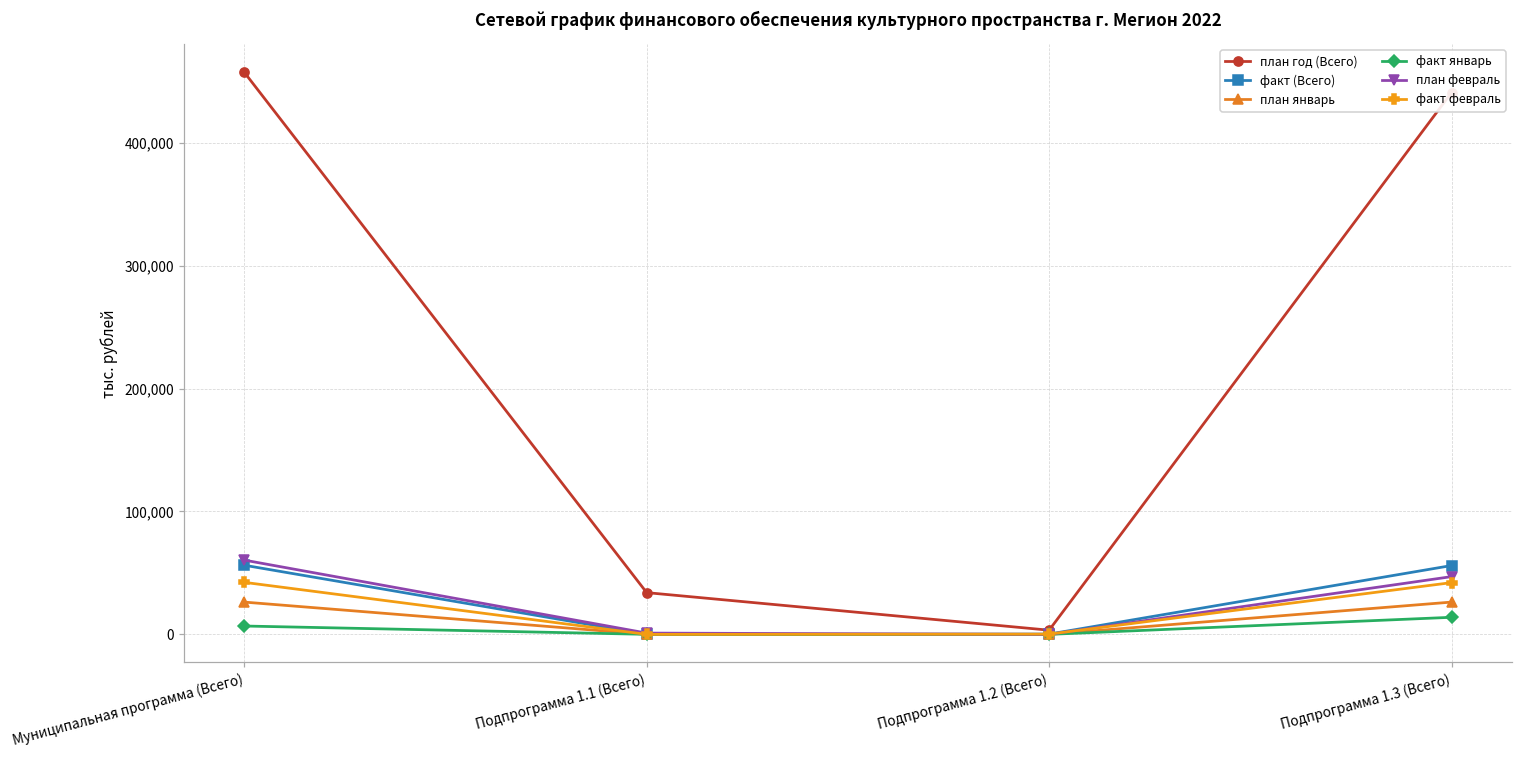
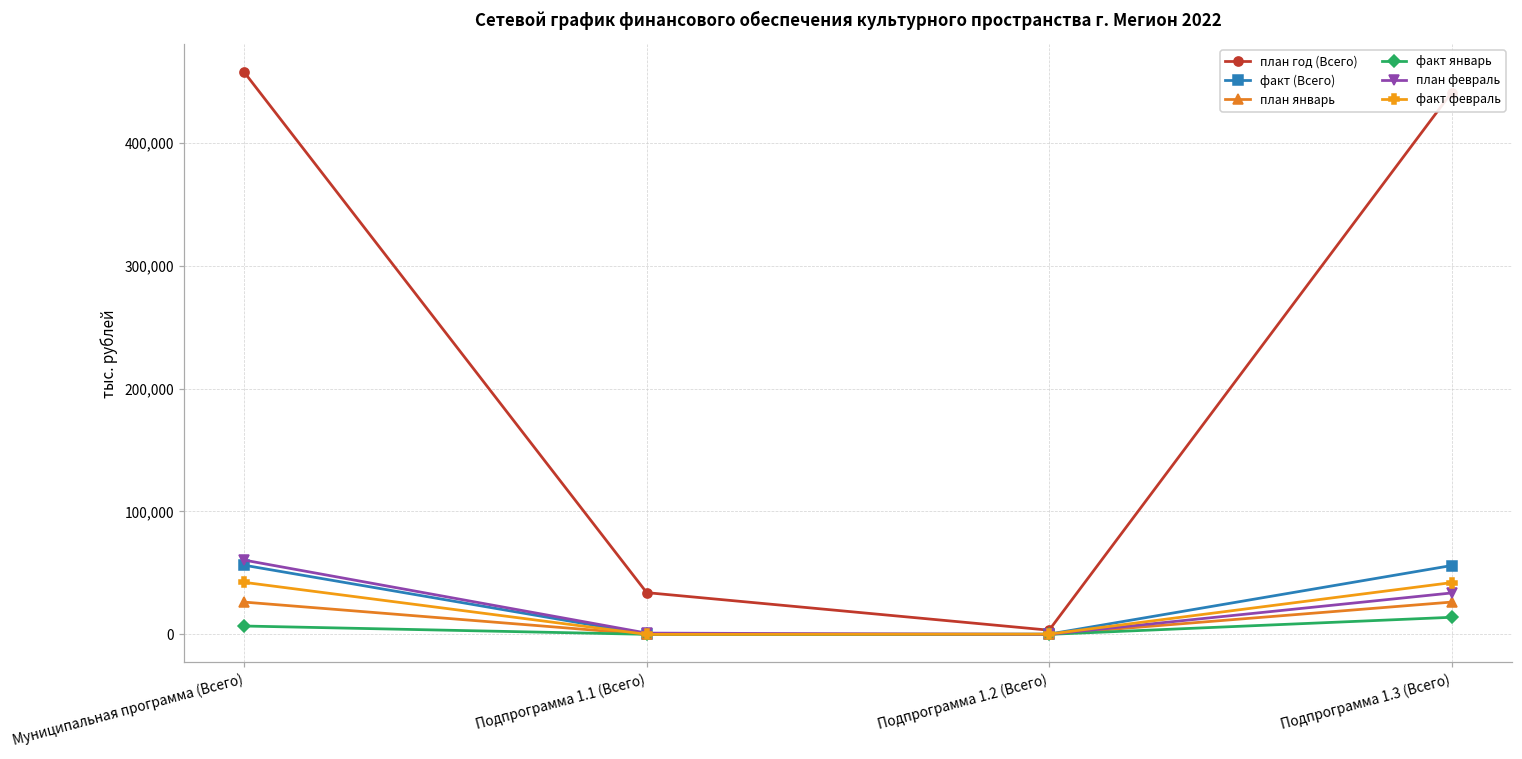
план февраль, Подпрограмма 1.3 (Всего): 47,000 -> 34,000
